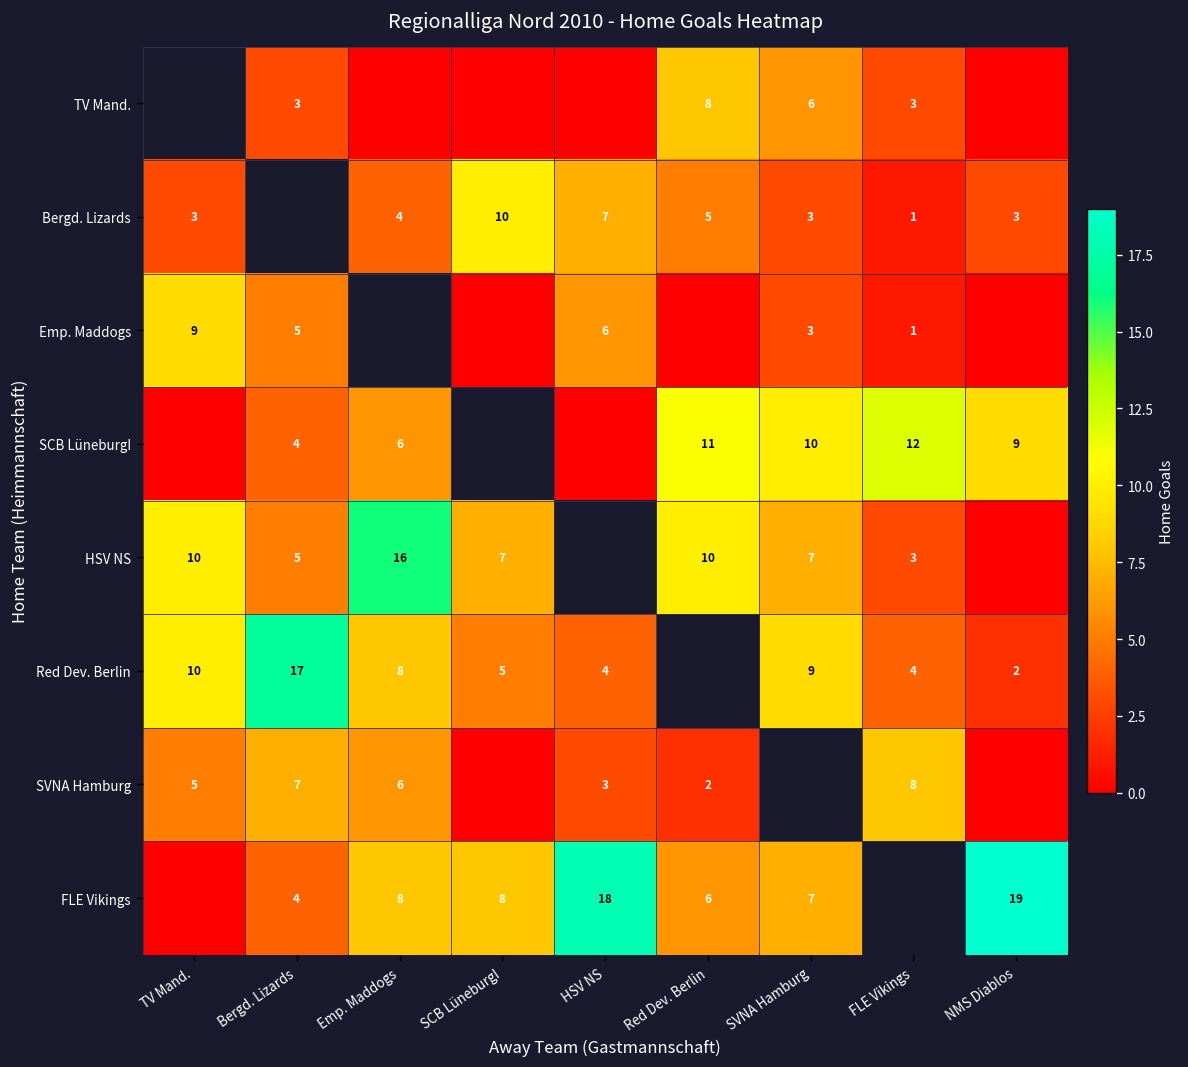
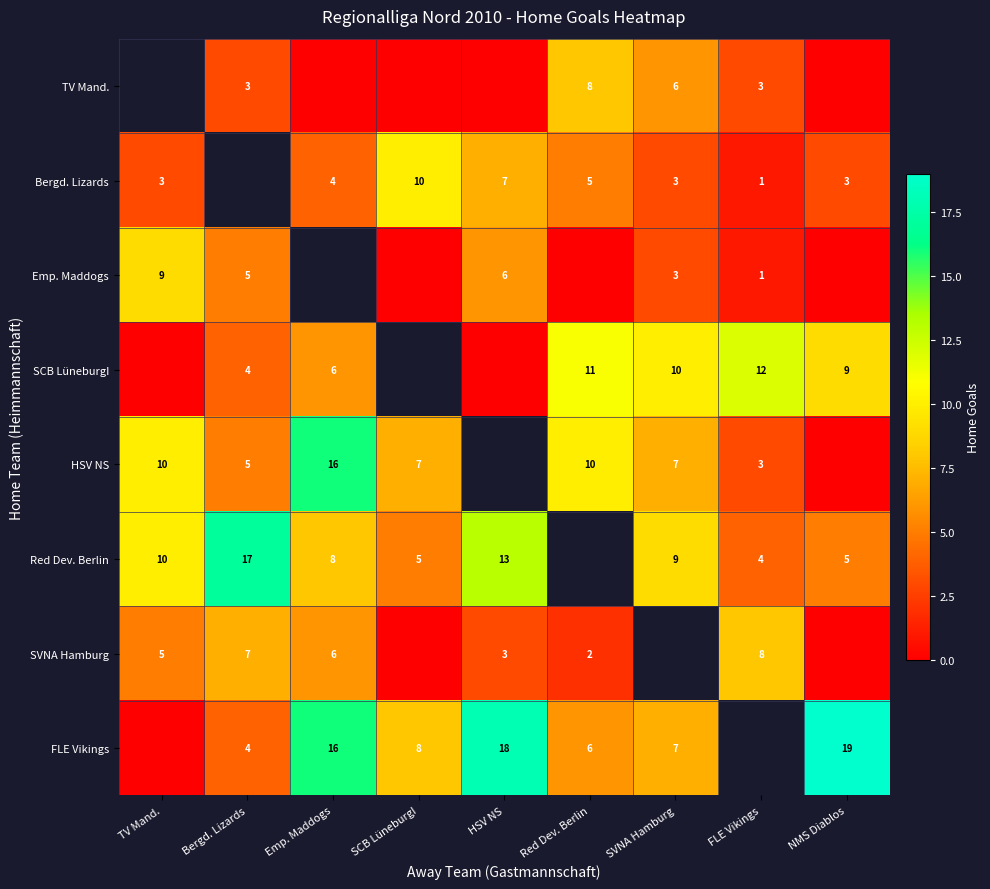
Red Dev. Berlin, HSV NS: 4 -> 13
Red Dev. Berlin, NMS Diablos: 2 -> 5
FLE Vikings, Emp. Maddogs: 8 -> 16
